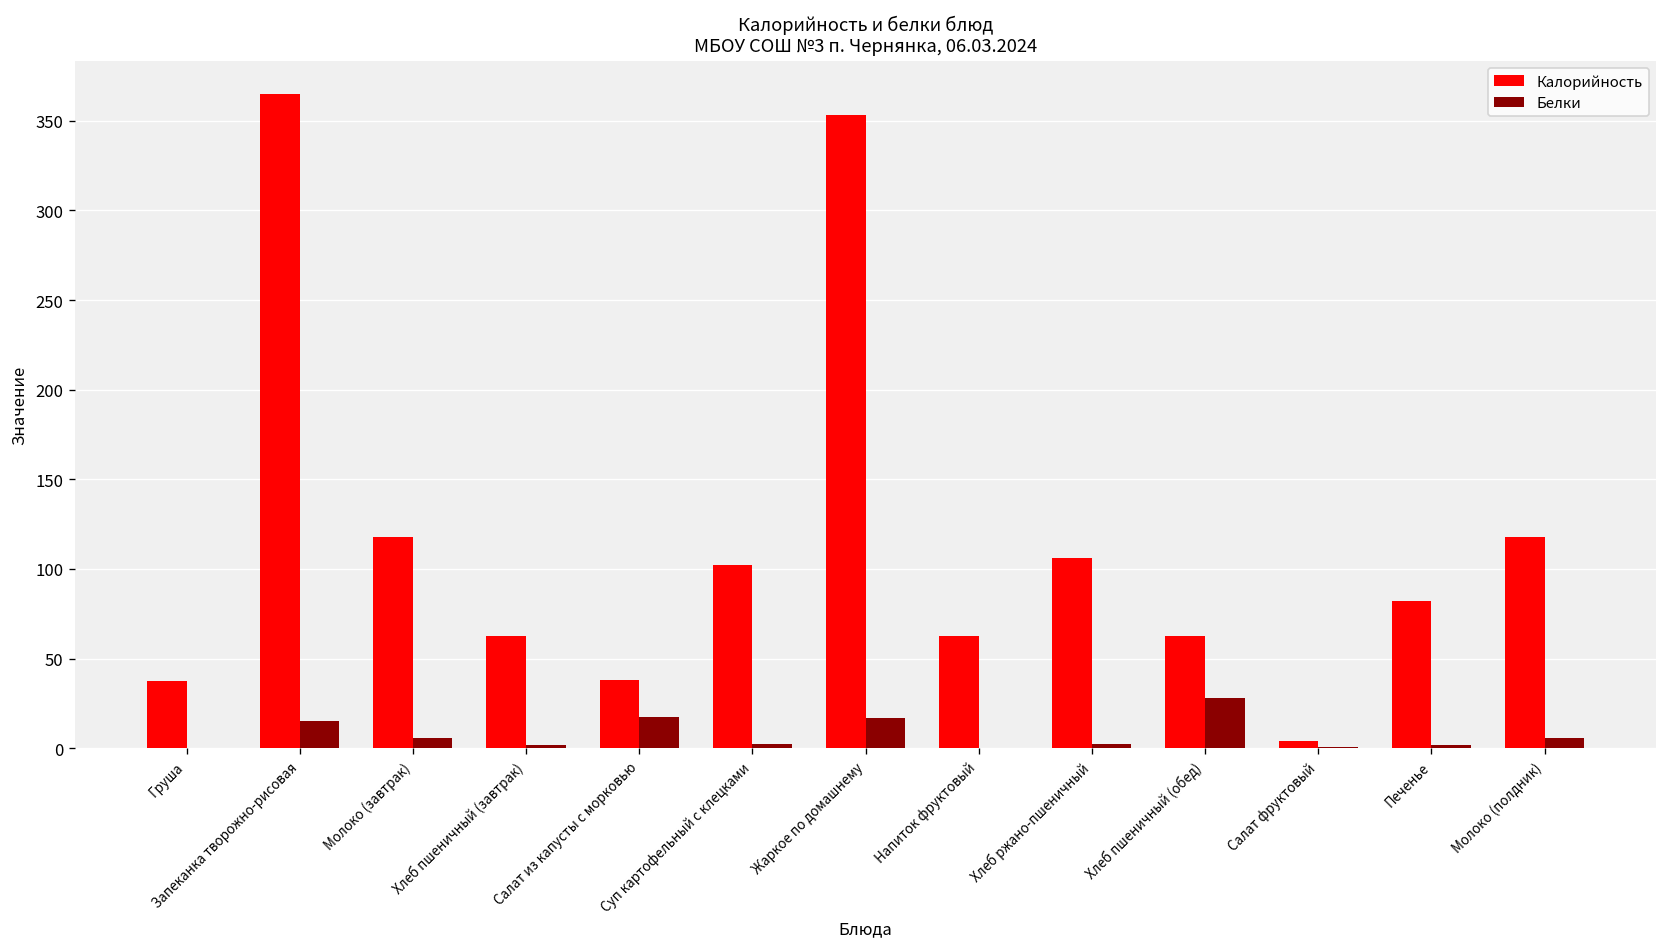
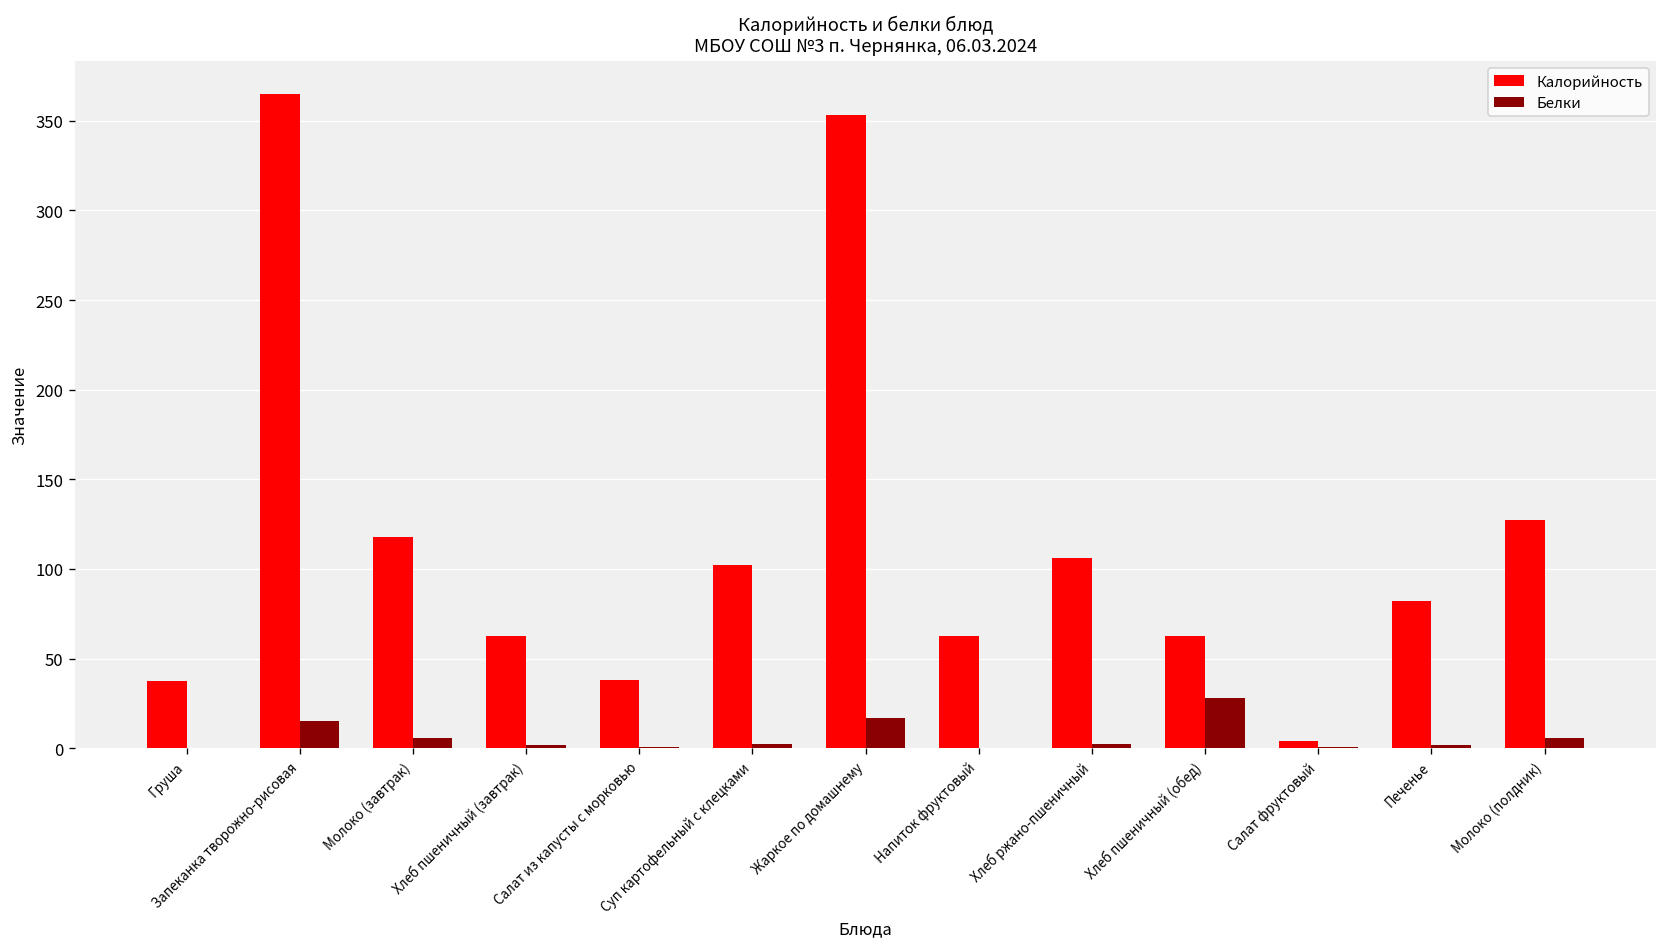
Белки, Салат из капусты с морковью: 18 -> 1
Калорийность, Молоко (полдник): 118 -> 127
